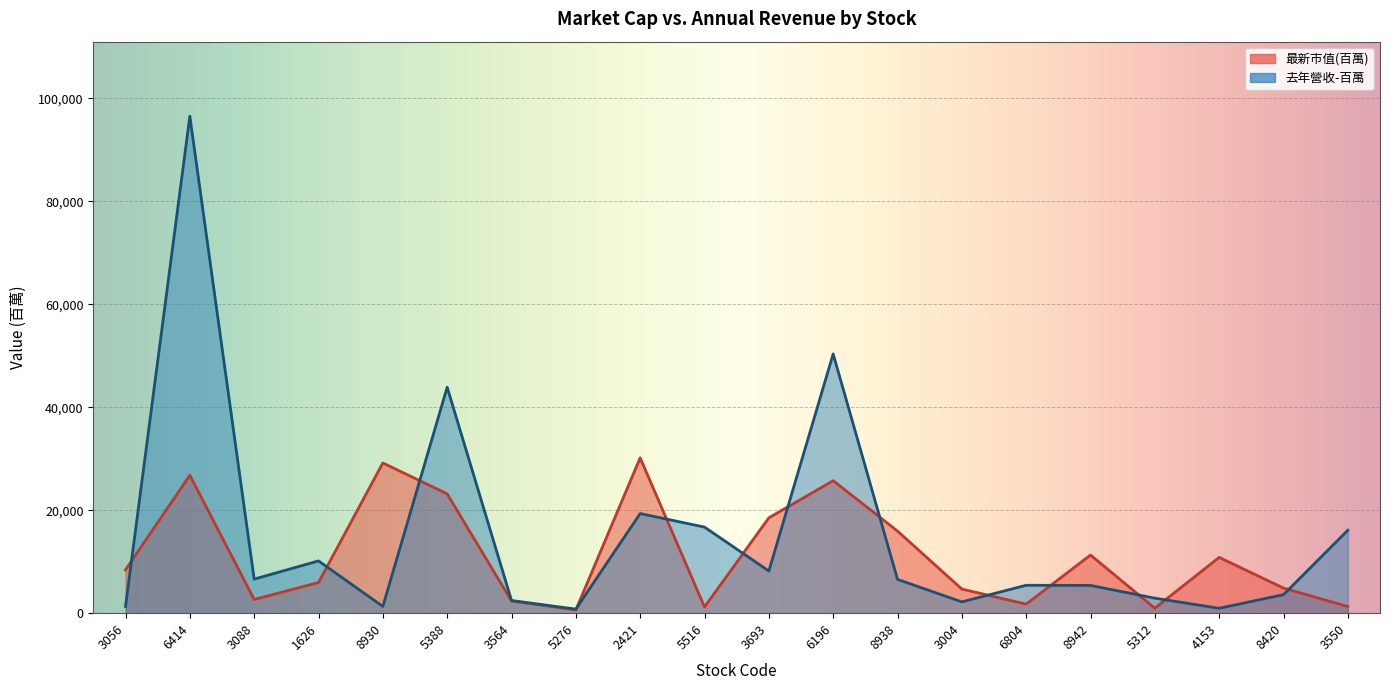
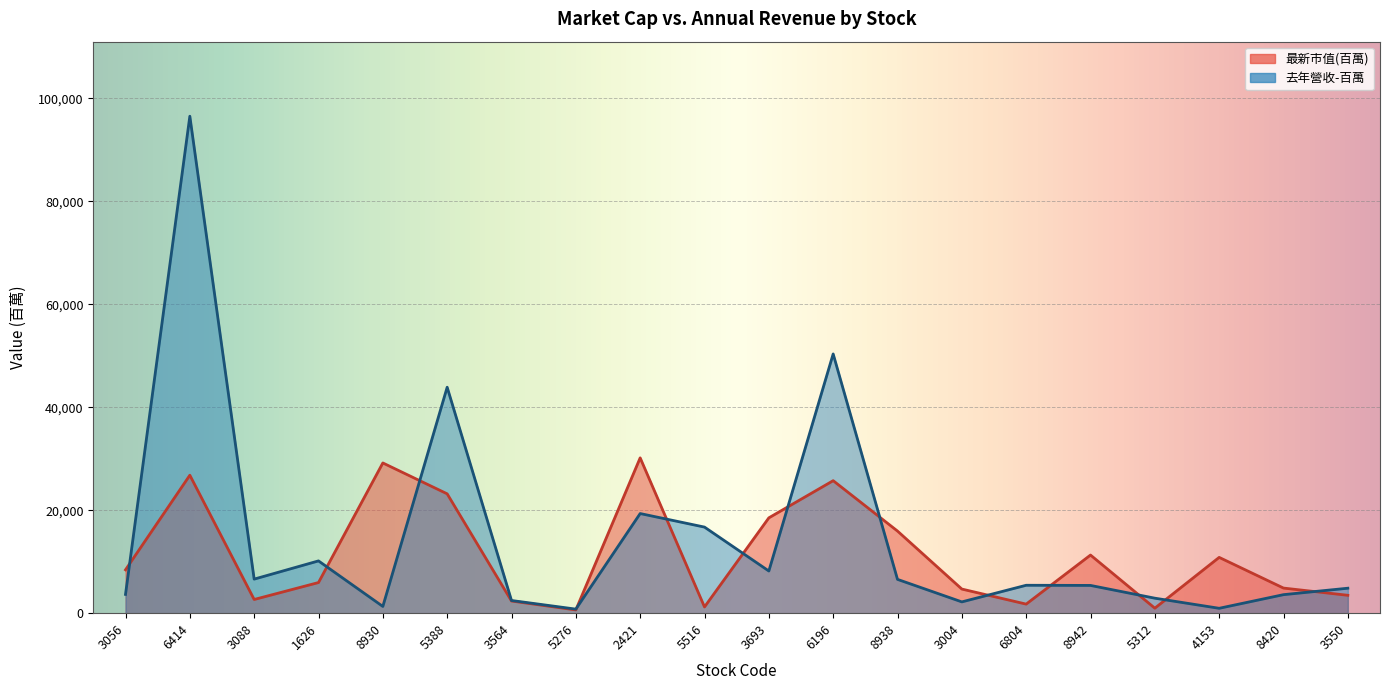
去年營收-百萬, 3056: 1,000 -> 4,000
最新市值(百萬), 3550: 1,000 -> 3,000
去年營收-百萬, 3550: 16,000 -> 5,000
